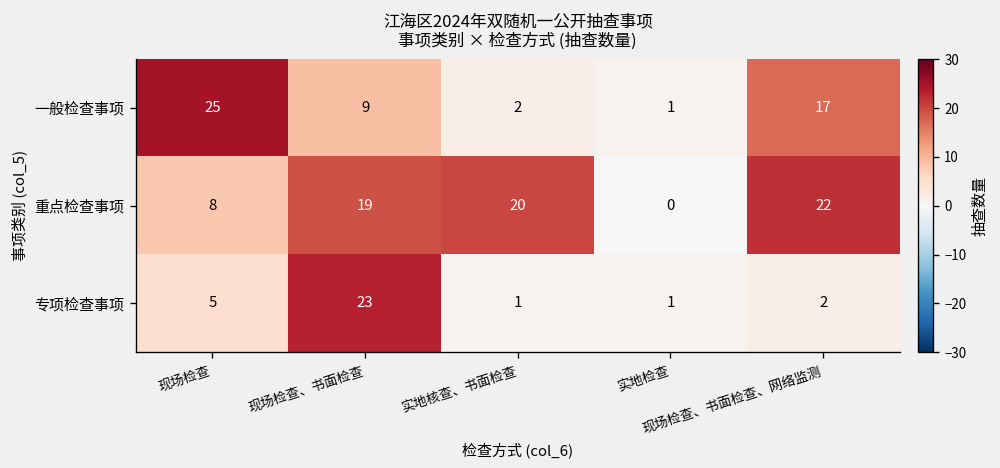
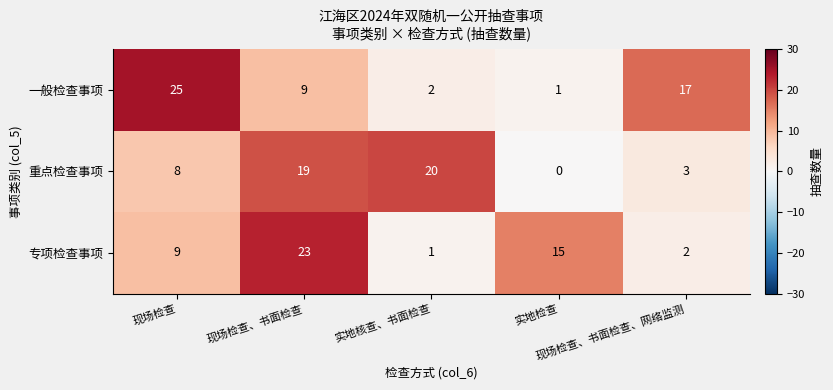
重点检查事项, 现场检查、书面检查、网络监测: 22 -> 3
专项检查事项, 现场检查: 5 -> 9
专项检查事项, 实地检查: 1 -> 15
